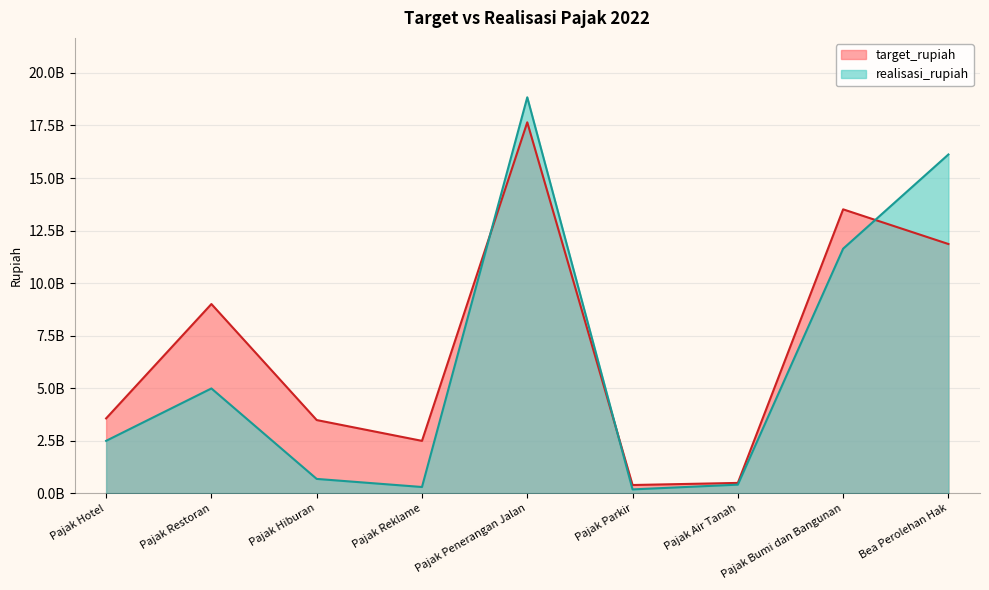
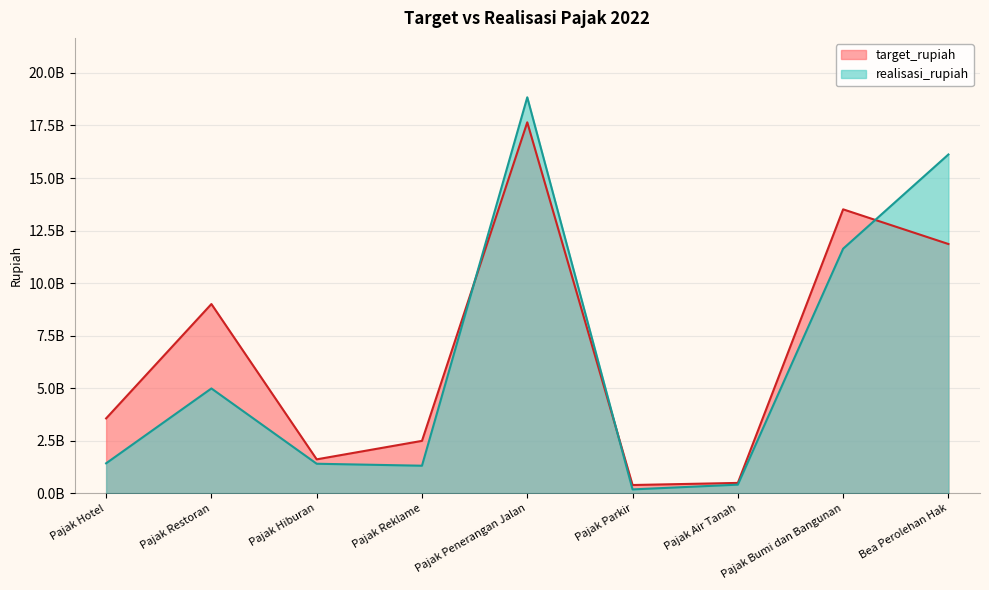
realisasi_rupiah, Pajak Hotel: 2500000000 -> 1400000000
target_rupiah, Pajak Hiburan: 3500000000 -> 1600000000
realisasi_rupiah, Pajak Hiburan: 700000000 -> 1400000000
realisasi_rupiah, Pajak Reklame: 300000000 -> 1300000000
